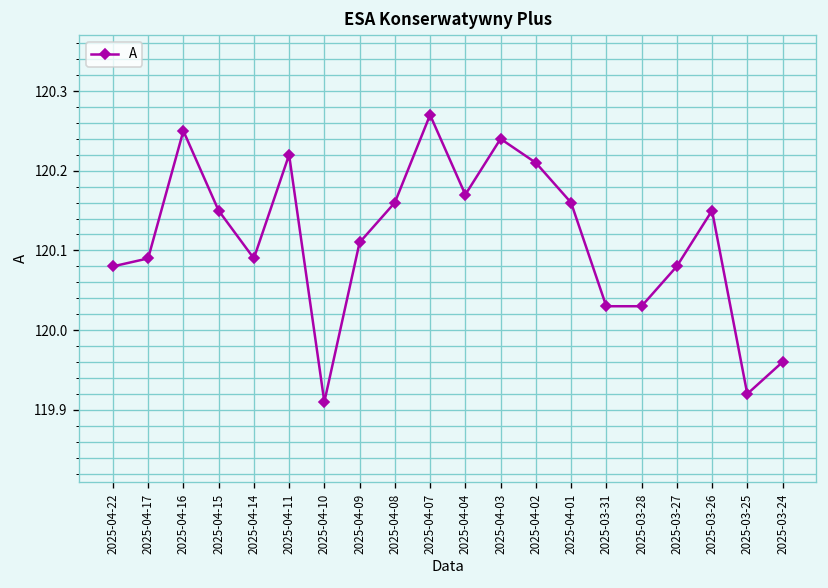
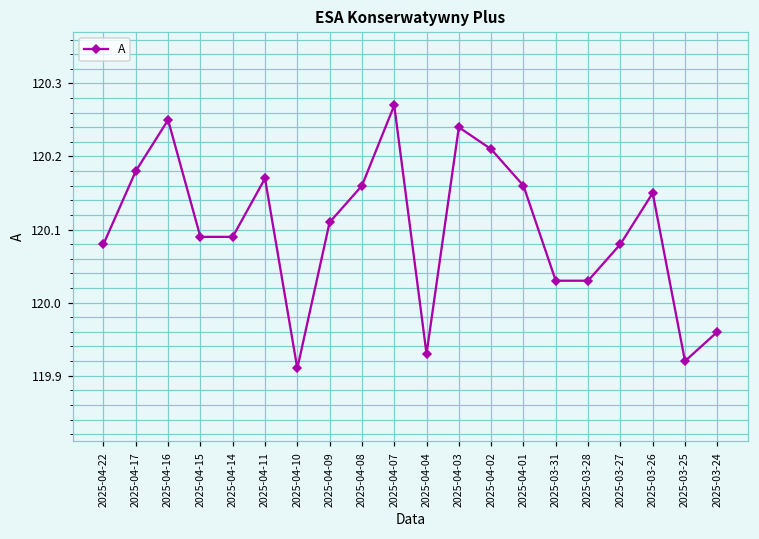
2025-04-17: 120.09 -> 120.18
2025-04-15: 120.15 -> 120.09
2025-04-11: 120.22 -> 120.17
2025-04-04: 120.17 -> 119.93
